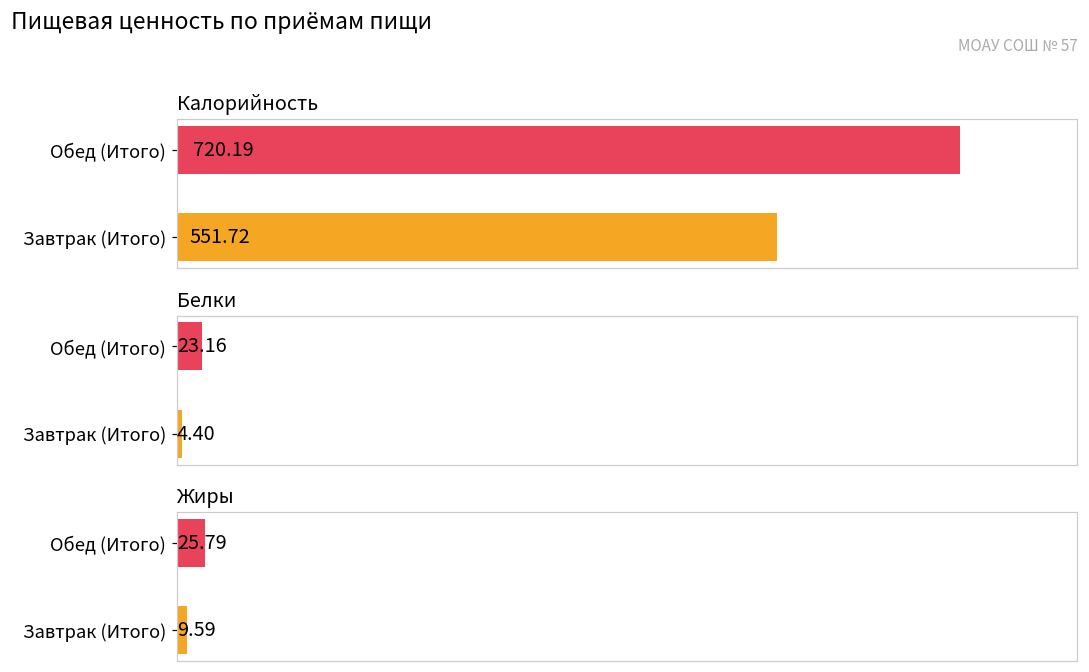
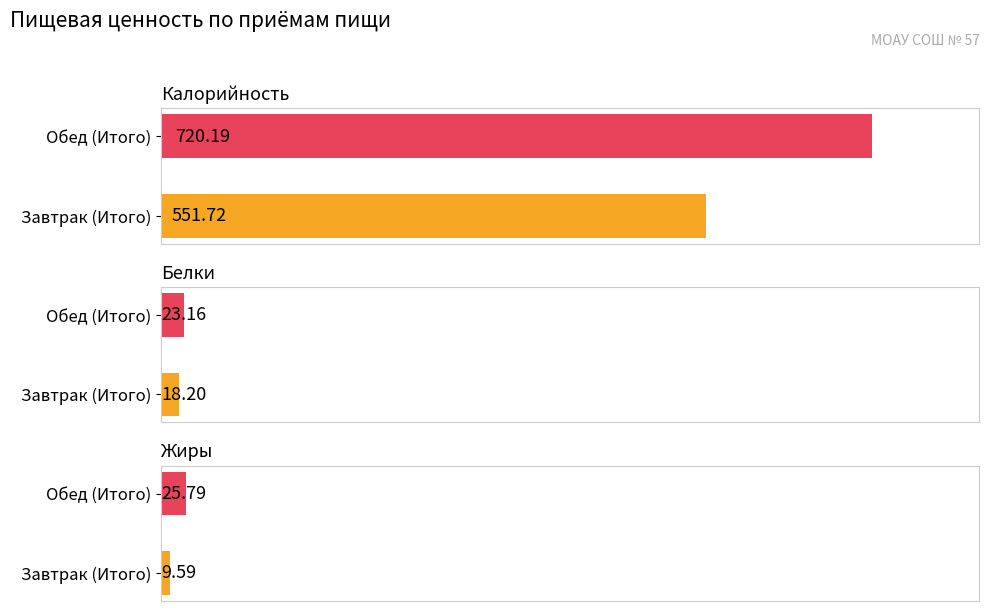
Белки, Завтрак (Итого): 4.40 -> 18.20
